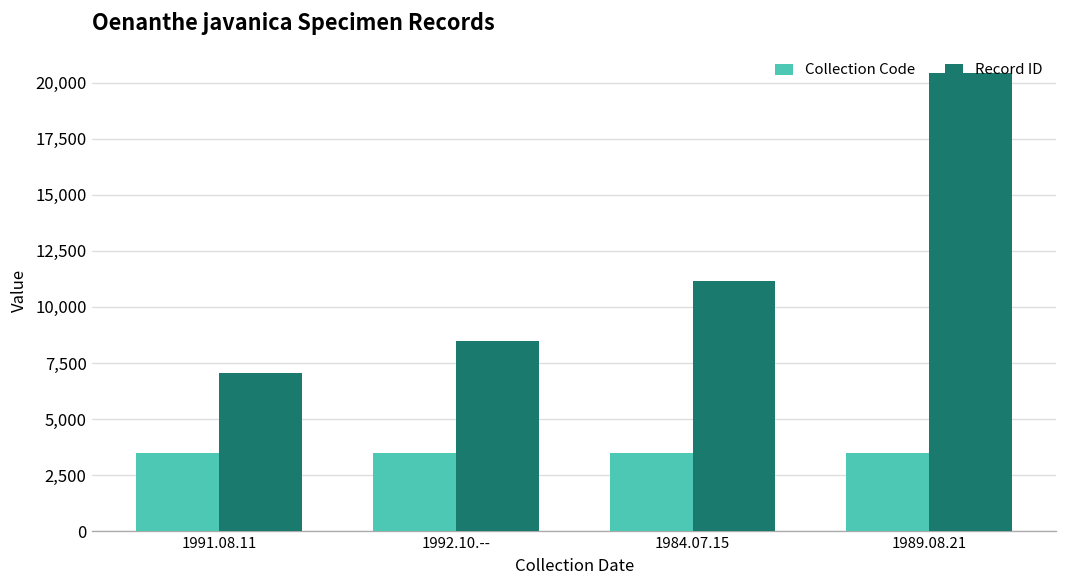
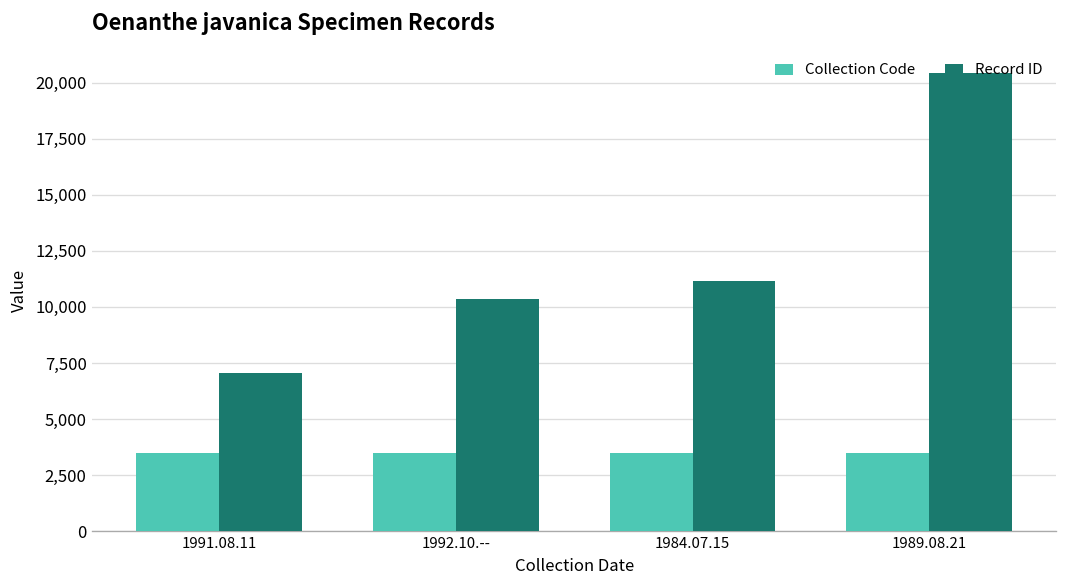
Record ID, 1992.10.--: 8,500 -> 10,300
